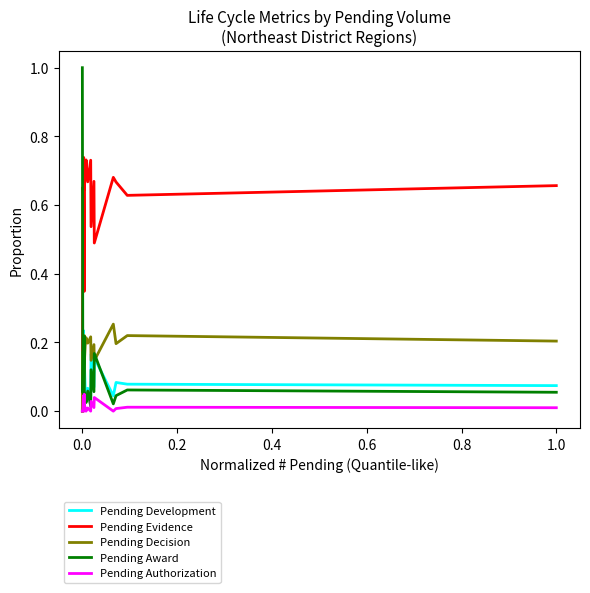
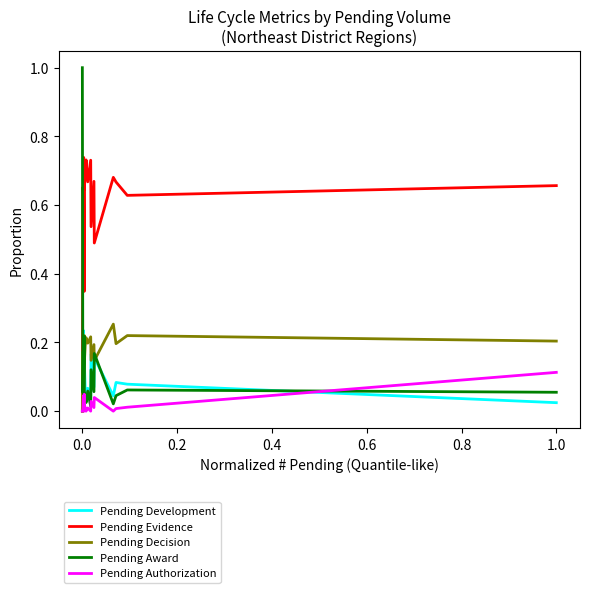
Pending Development, 1.0: 0.07 -> 0.02
Pending Authorization, 1.0: 0.01 -> 0.11
